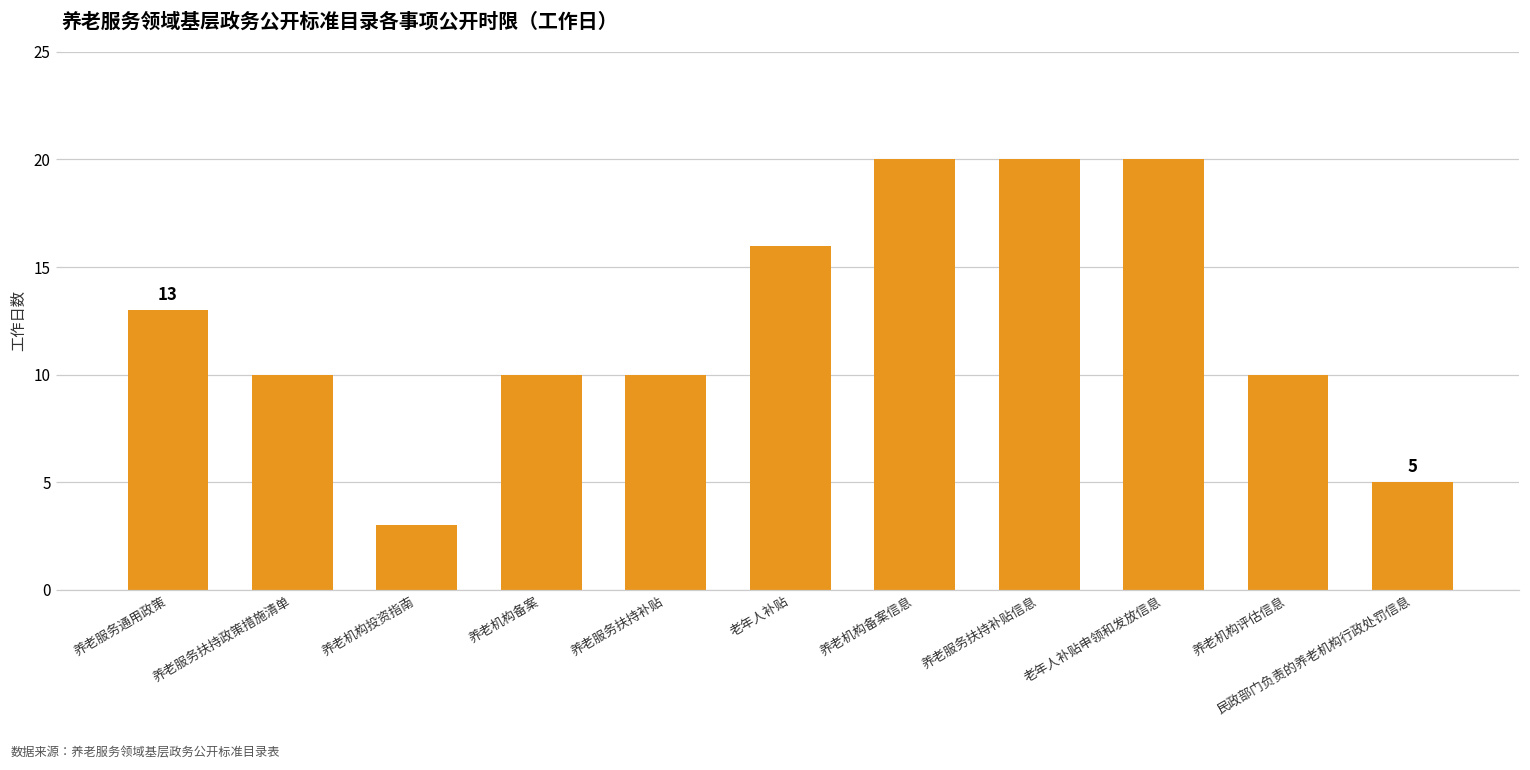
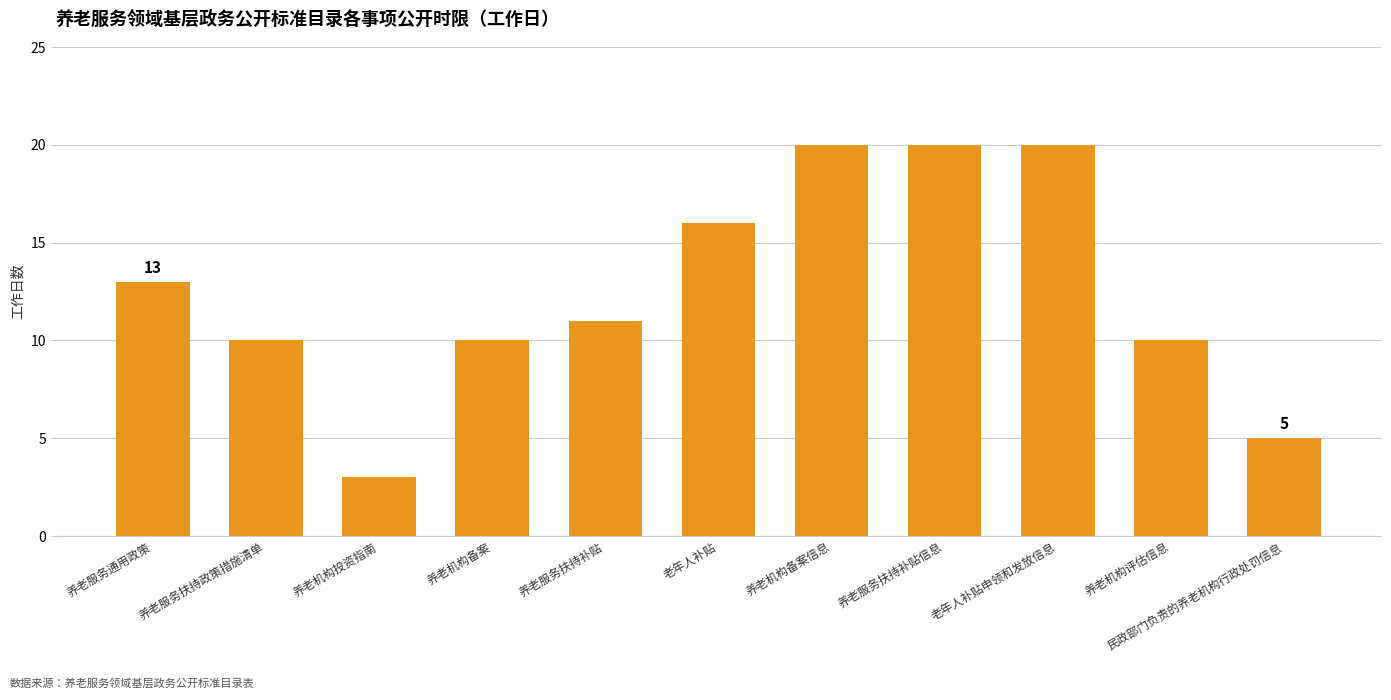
养老服务扶持补贴: 10 -> 11
